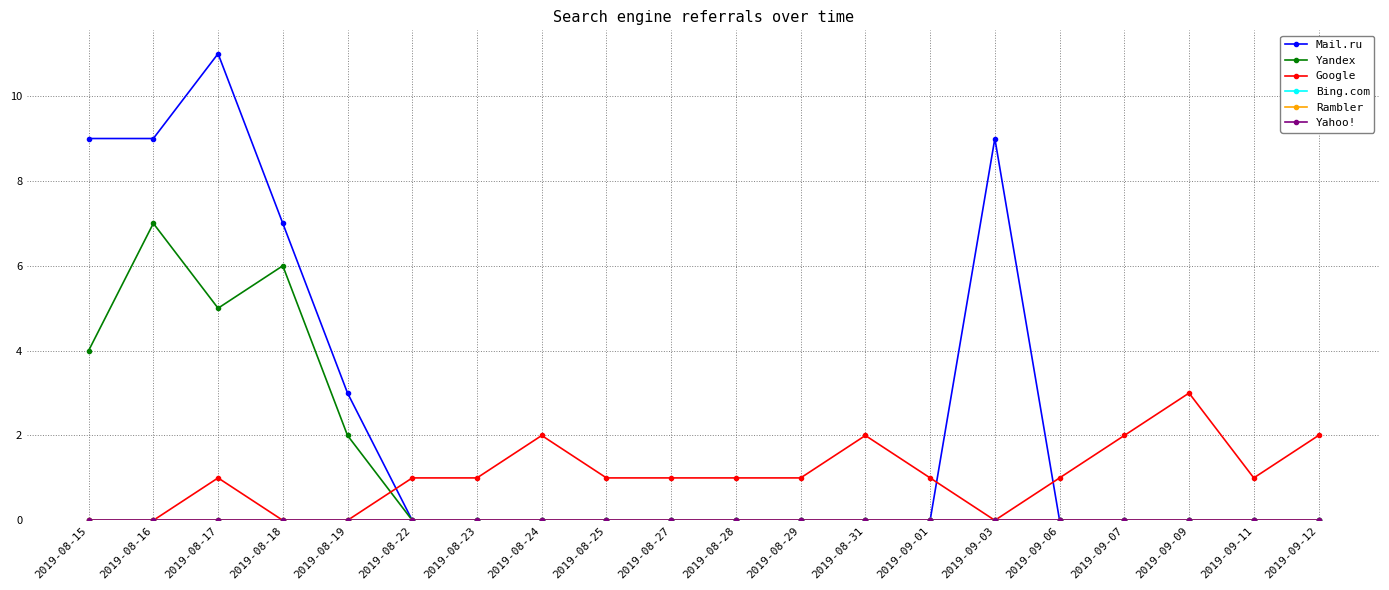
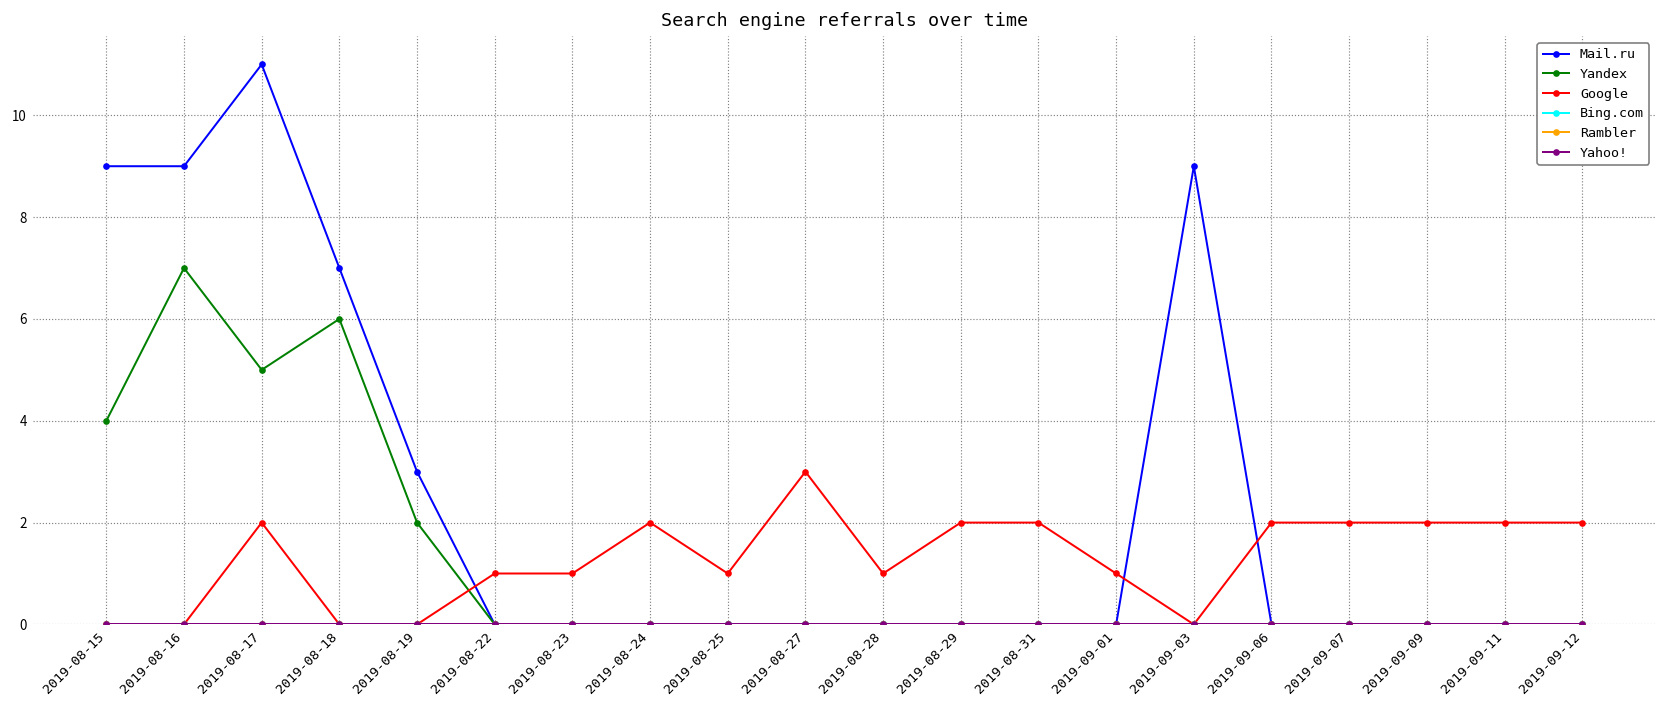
Google, 2019-08-17: 1 -> 2
Google, 2019-08-27: 1 -> 3
Google, 2019-08-29: 1 -> 2
Google, 2019-09-06: 1 -> 2
Google, 2019-09-09: 3 -> 2
Google, 2019-09-11: 1 -> 2
